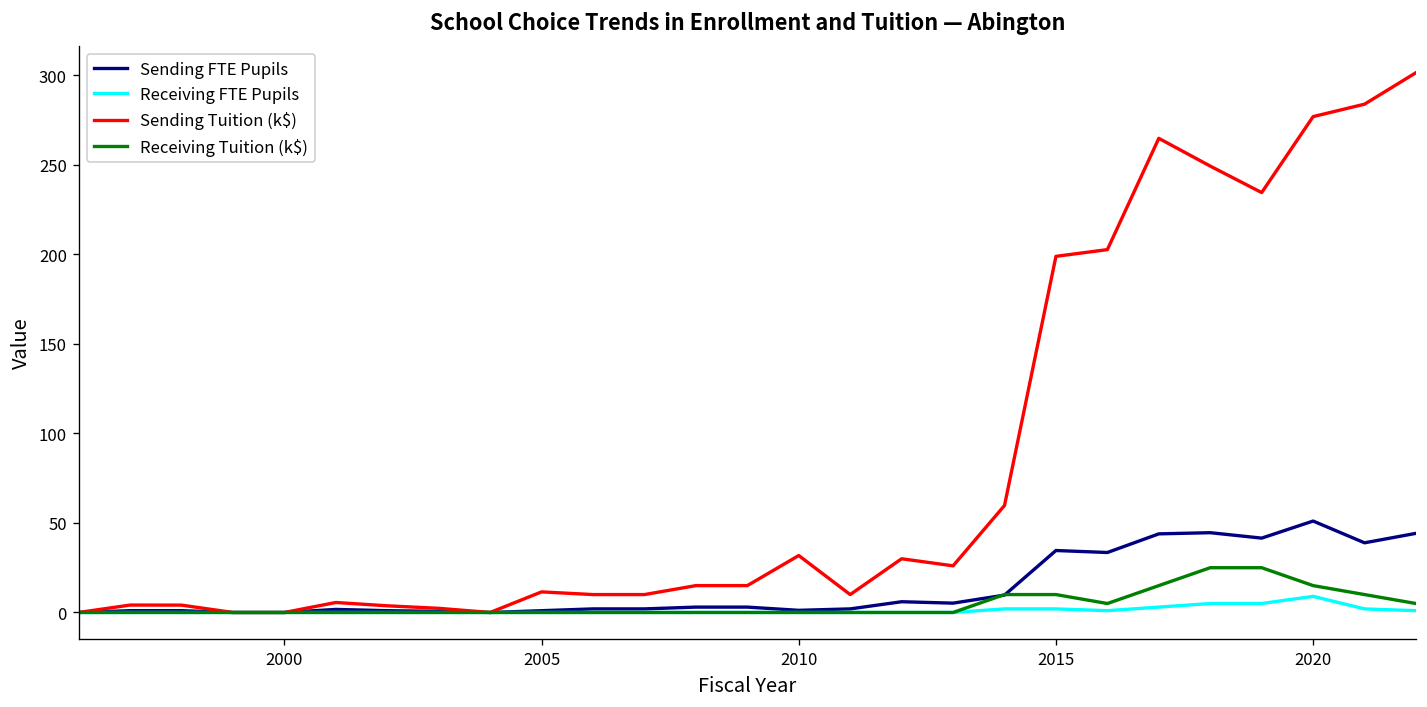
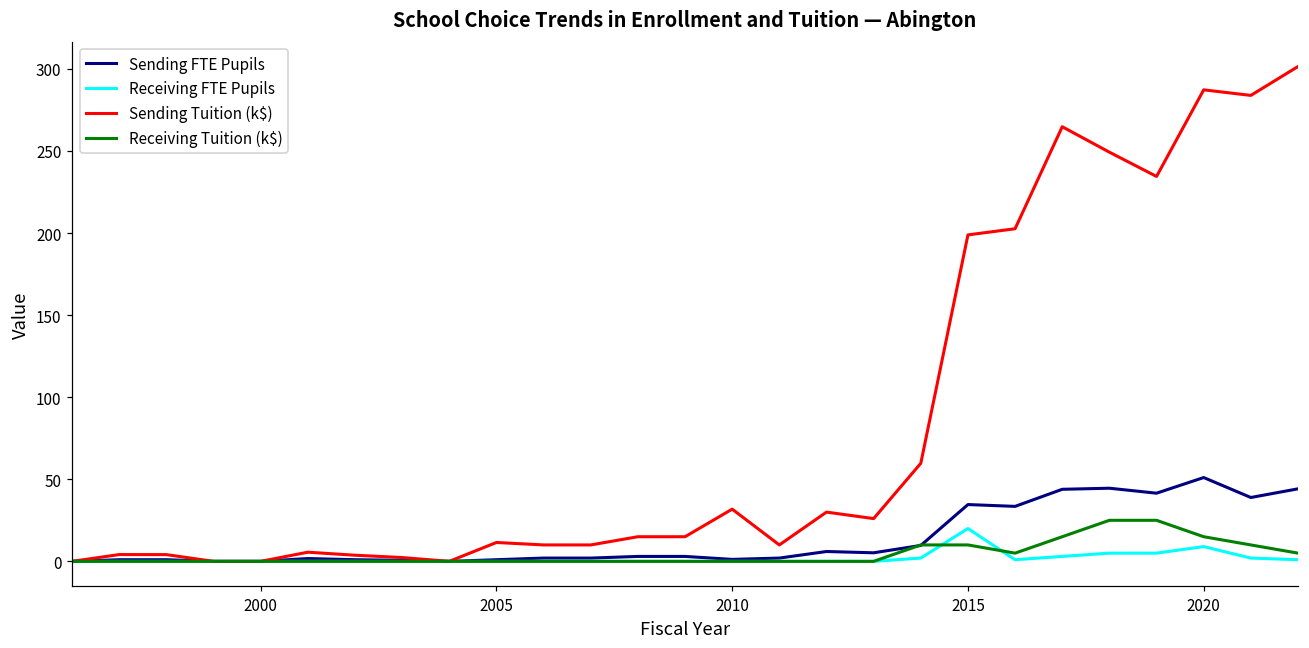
Receiving FTE Pupils, 2015: 2 -> 20
Sending Tuition (k$), 2020: 277 -> 287
